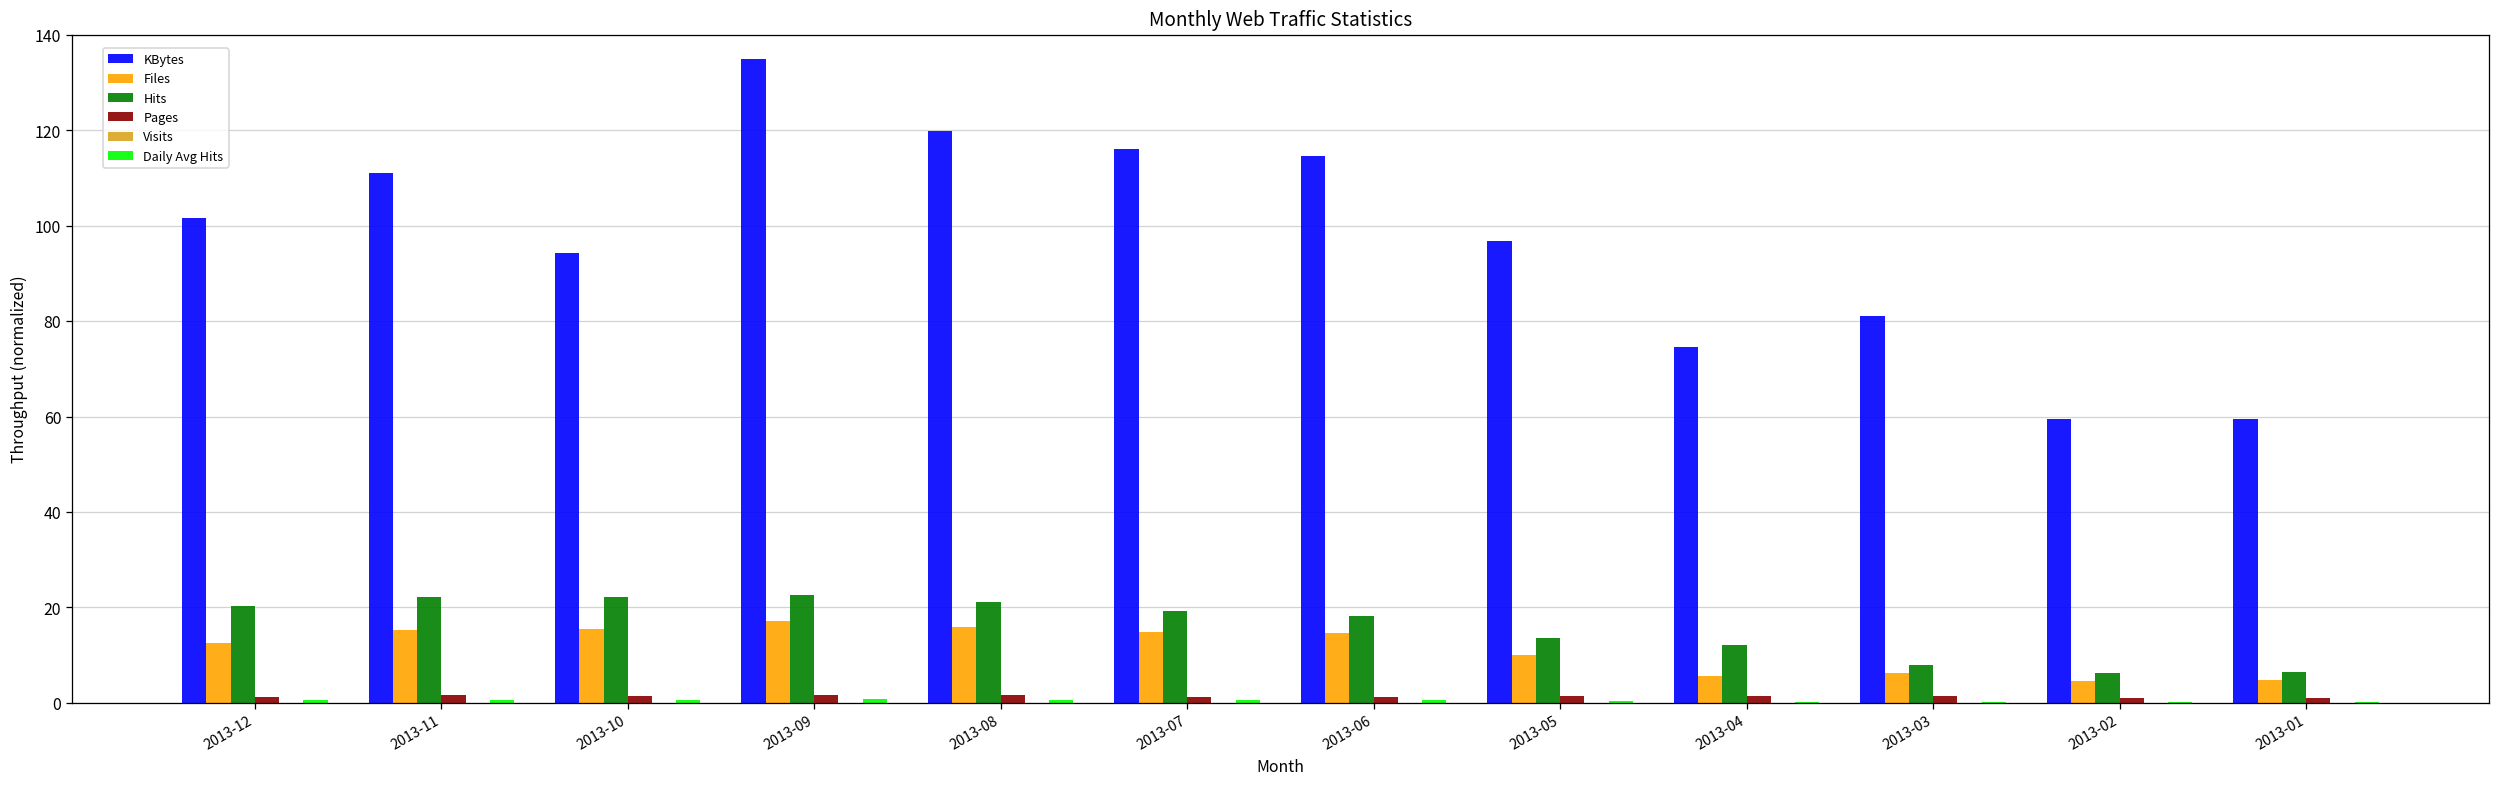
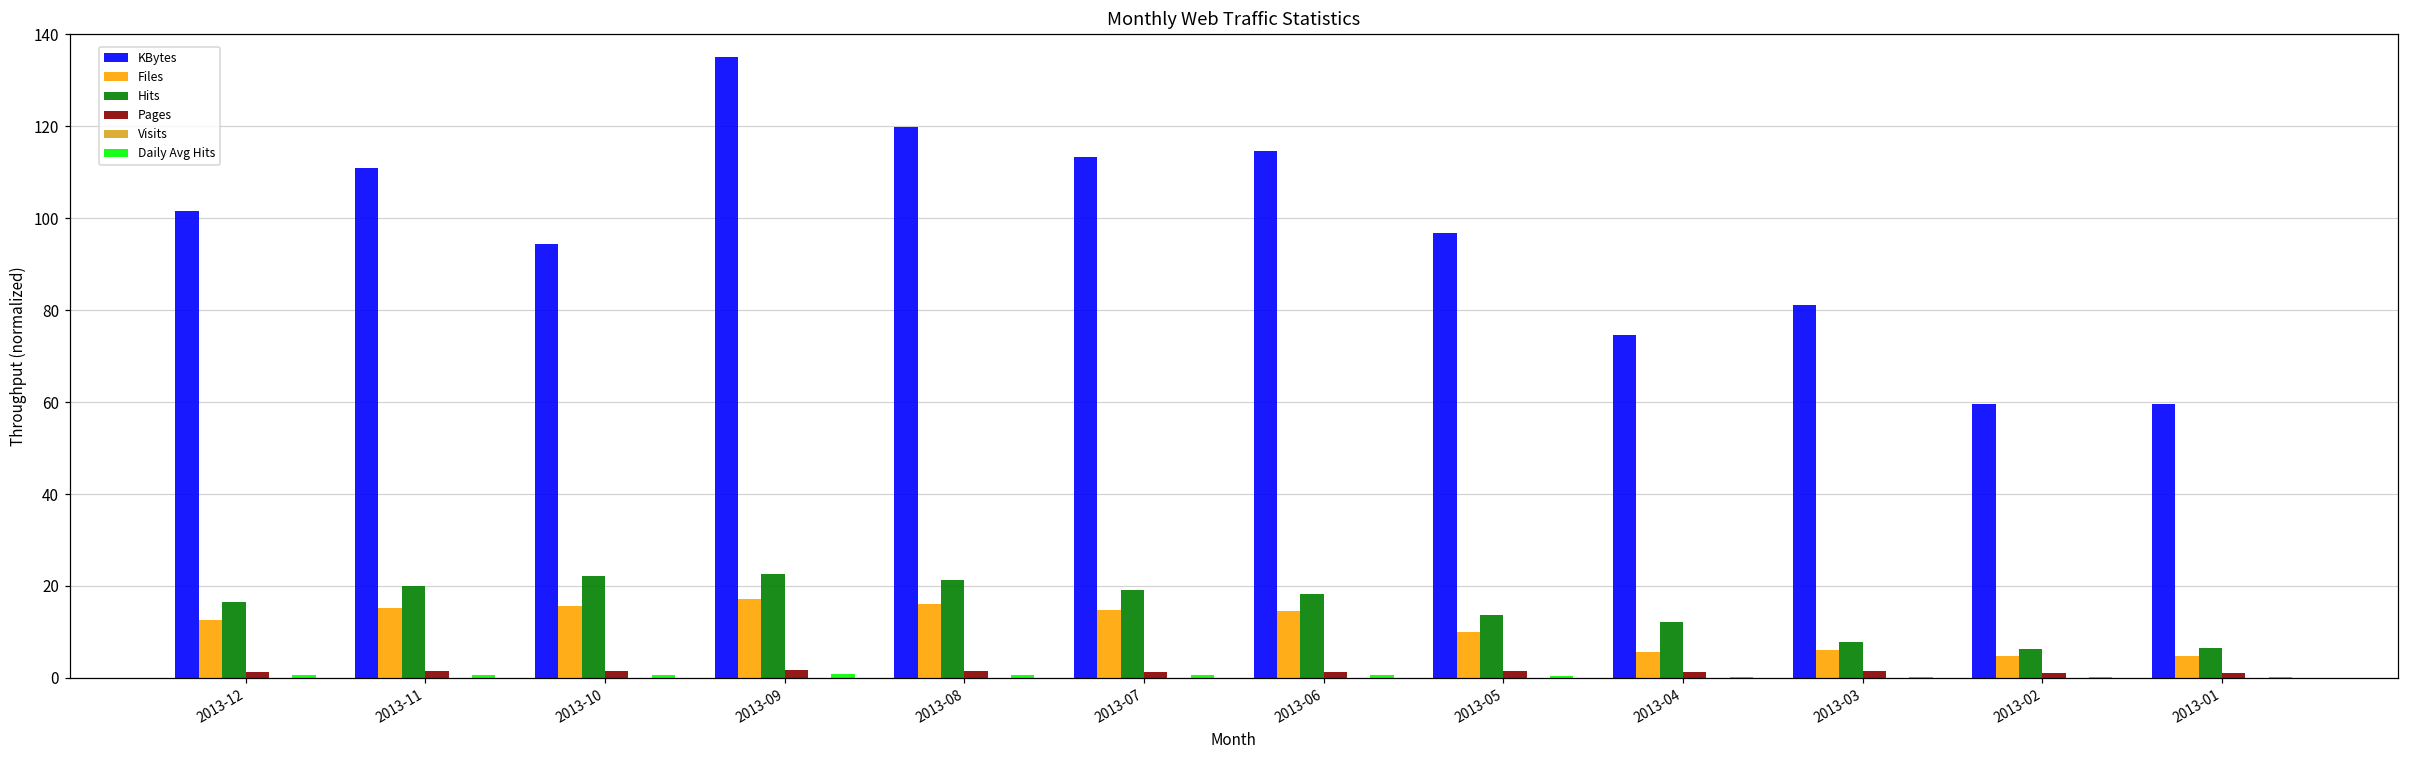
Hits, 2013-12: 20 -> 17
Hits, 2013-11: 22 -> 20
KBytes, 2013-07: 116 -> 113
